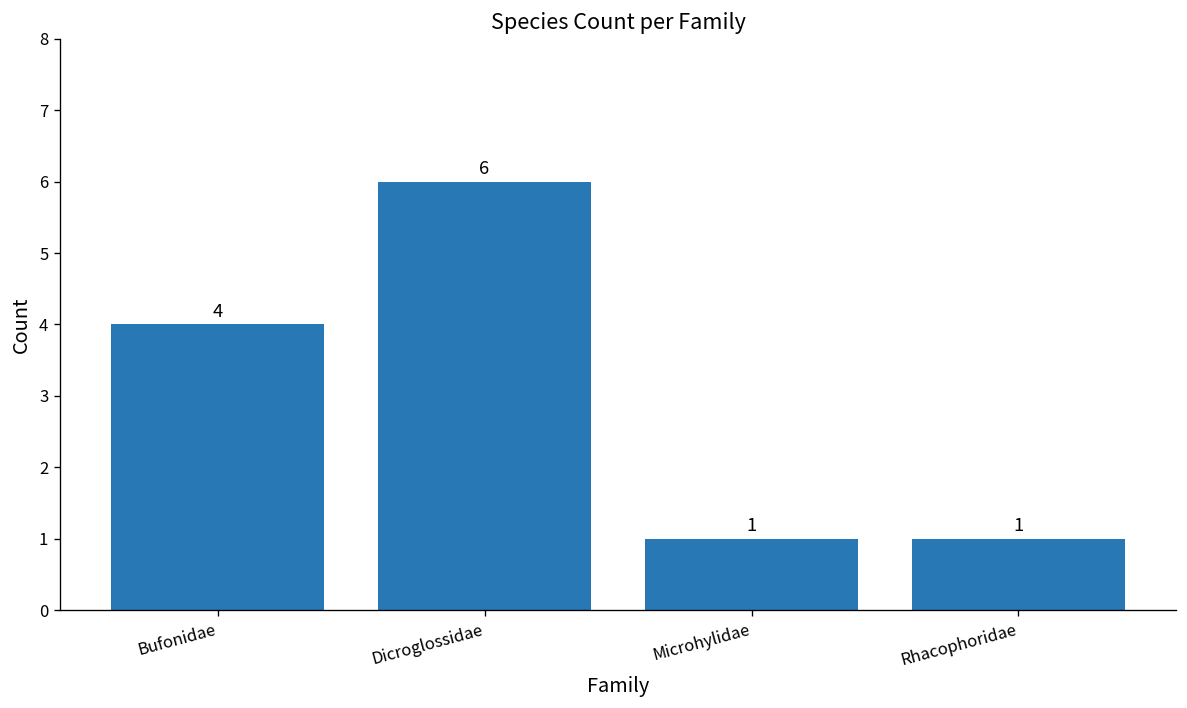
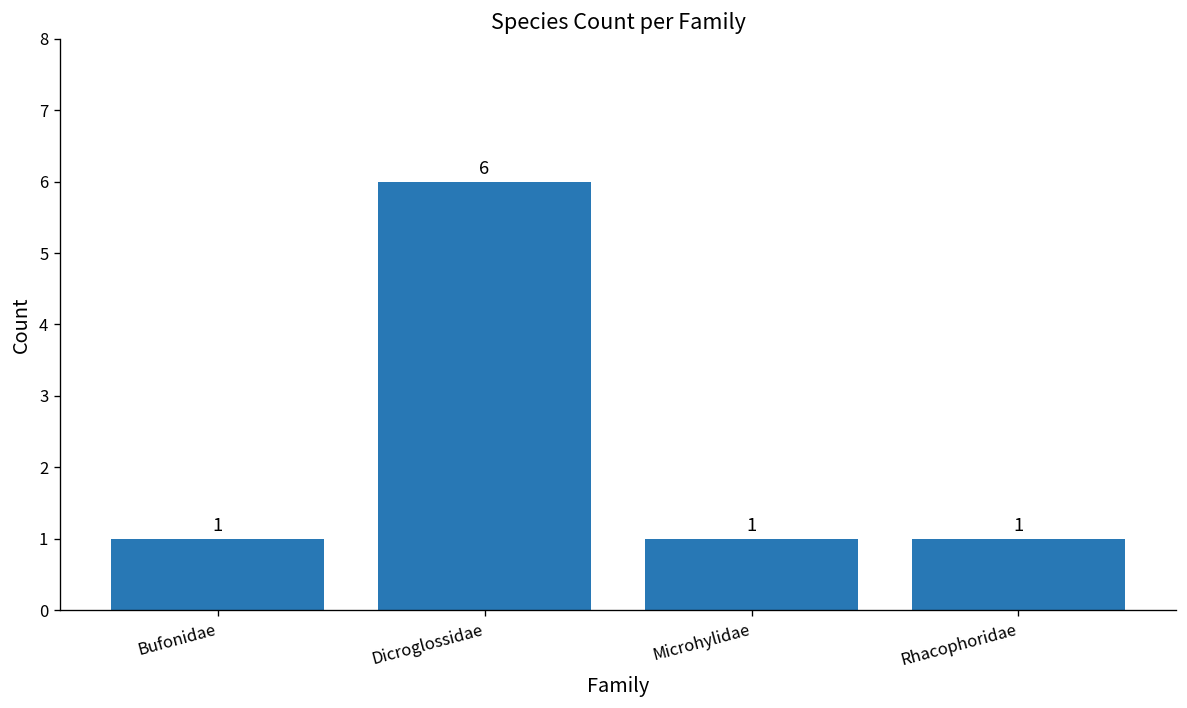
Bufonidae: 4 -> 1
